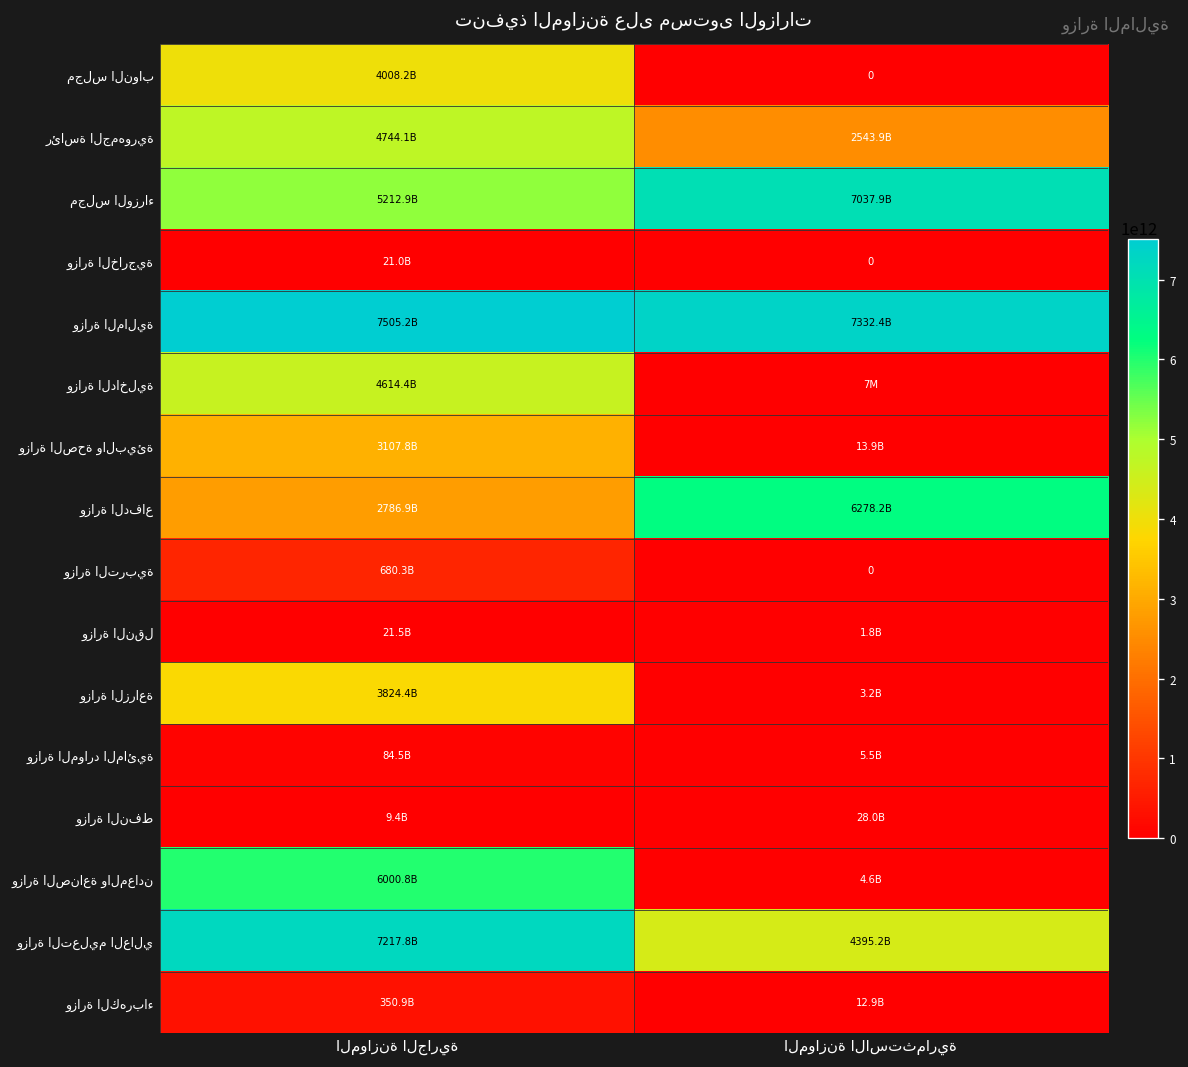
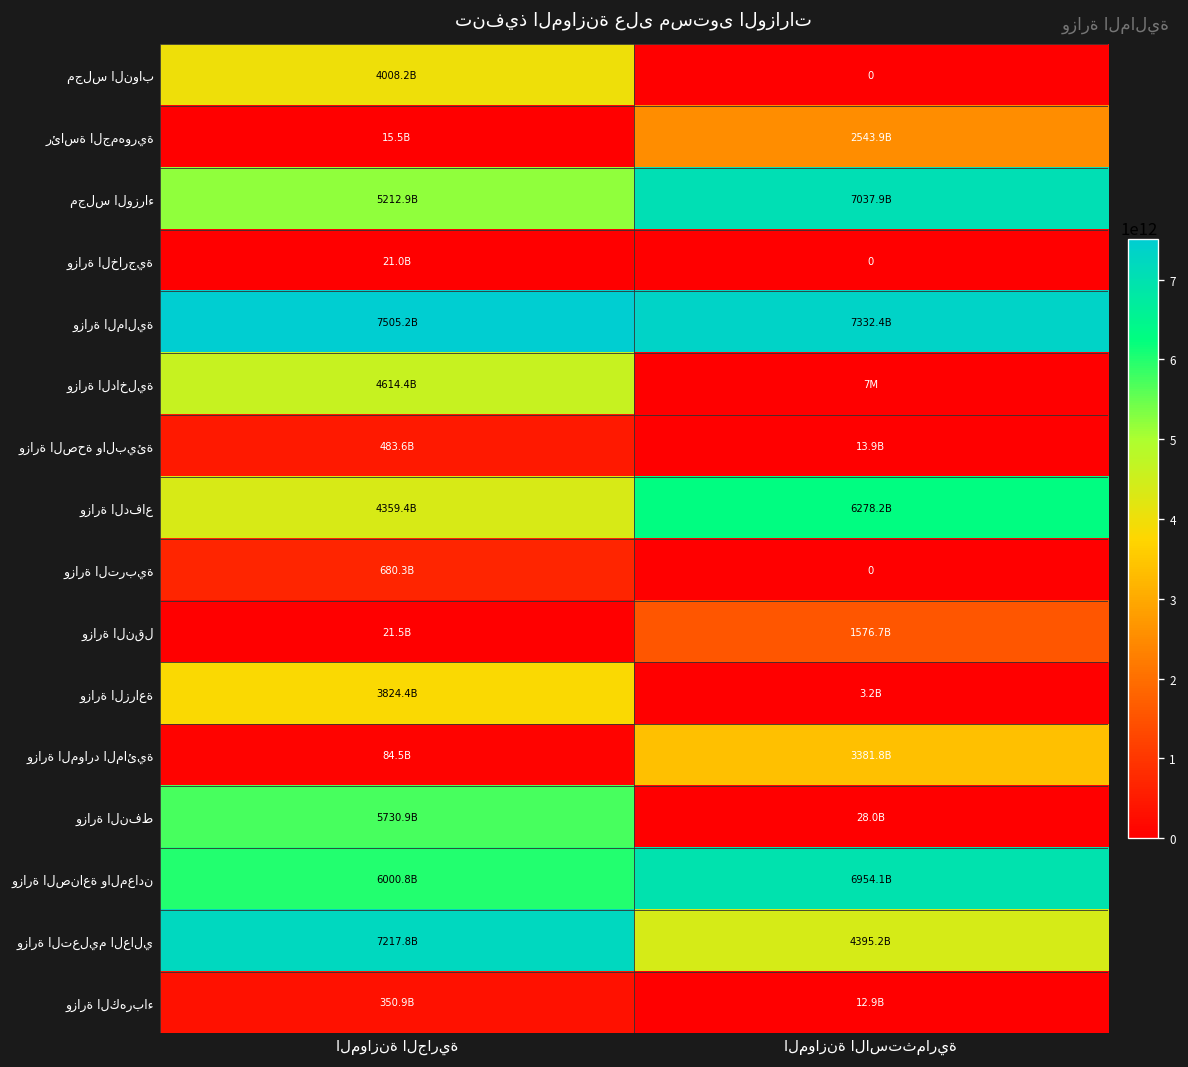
رئاسة الجمهورية, الموازنة الجارية: 4744.1B -> 15.5B
وزارة الصحة والبيئة, الموازنة الجارية: 3107.8B -> 483.6B
وزارة الدفاع, الموازنة الجارية: 2786.9B -> 4359.4B
وزارة النقل, الموازنة الاستثمارية: 1.8B -> 1576.7B
وزارة الموارد المائية, الموازنة الاستثمارية: 5.5B -> 3381.8B
وزارة النفط, الموازنة الجارية: 9.4B -> 5730.9B
وزارة الصناعة والمعادن, الموازنة الاستثمارية: 4.6B -> 6954.1B
